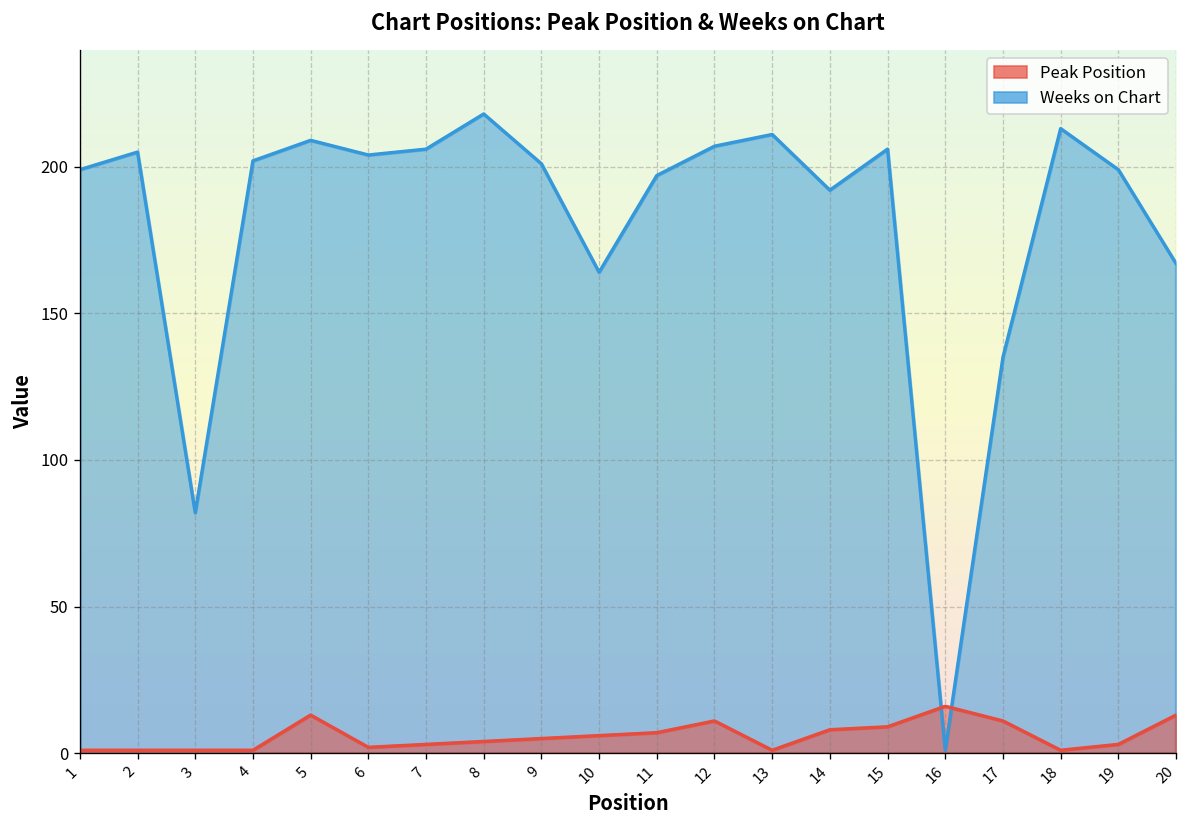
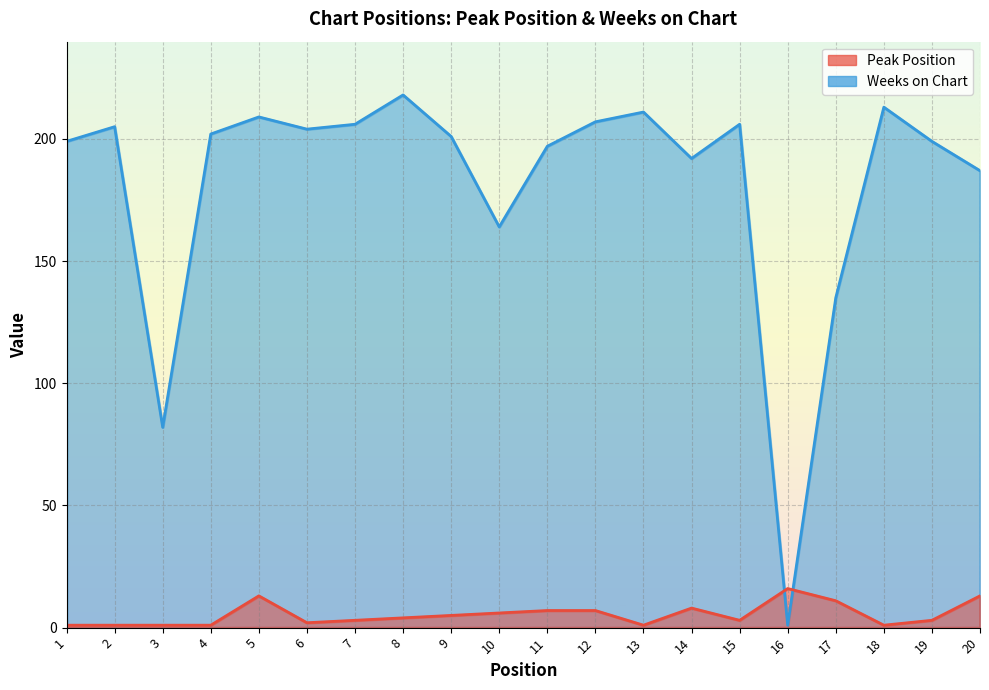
Peak Position, 12: 11 -> 7
Peak Position, 15: 9 -> 3
Weeks on Chart, 20: 167 -> 187
